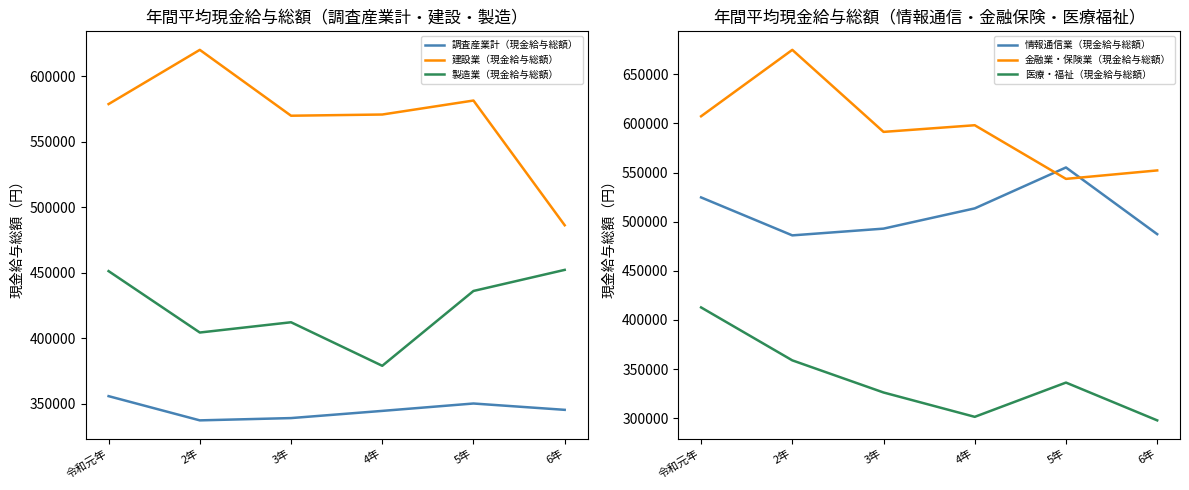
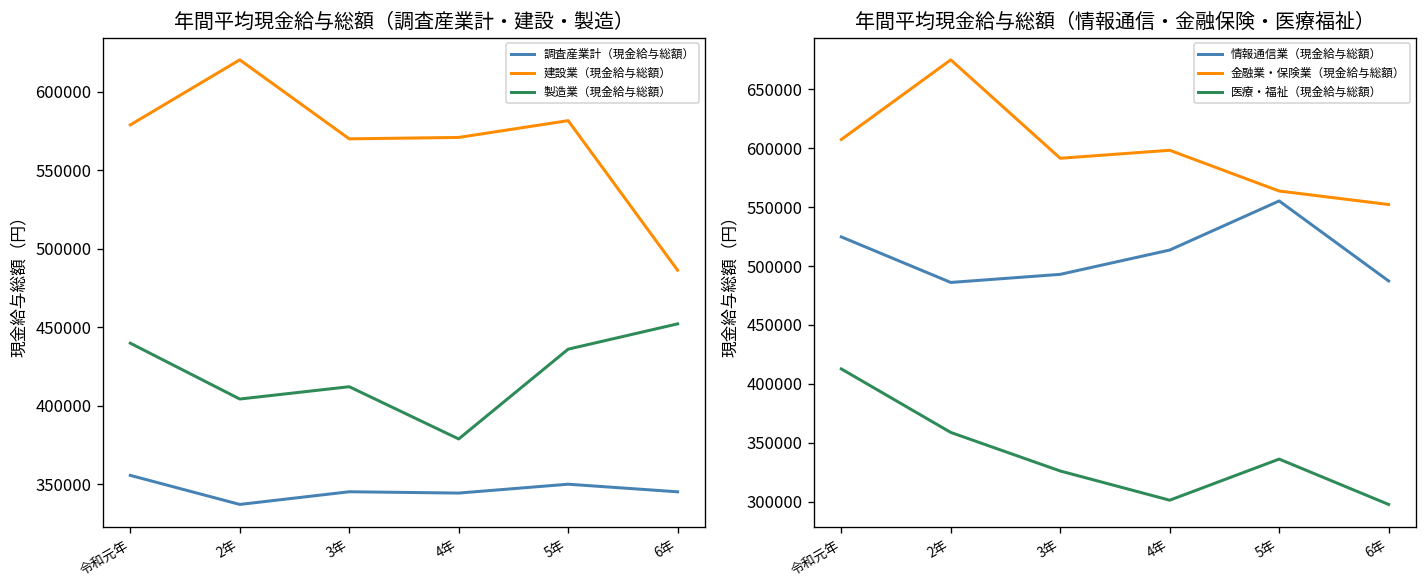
年間平均現金給与総額（調査産業計・建設・製造）, 製造業（現金給与総額）, 令和元年: 451000 -> 440000
年間平均現金給与総額（調査産業計・建設・製造）, 調査産業計（現金給与総額）, 3年: 339000 -> 345000
年間平均現金給与総額（情報通信・金融保険・医療福祉）, 金融業・保険業（現金給与総額）, 5年: 540000 -> 560000
